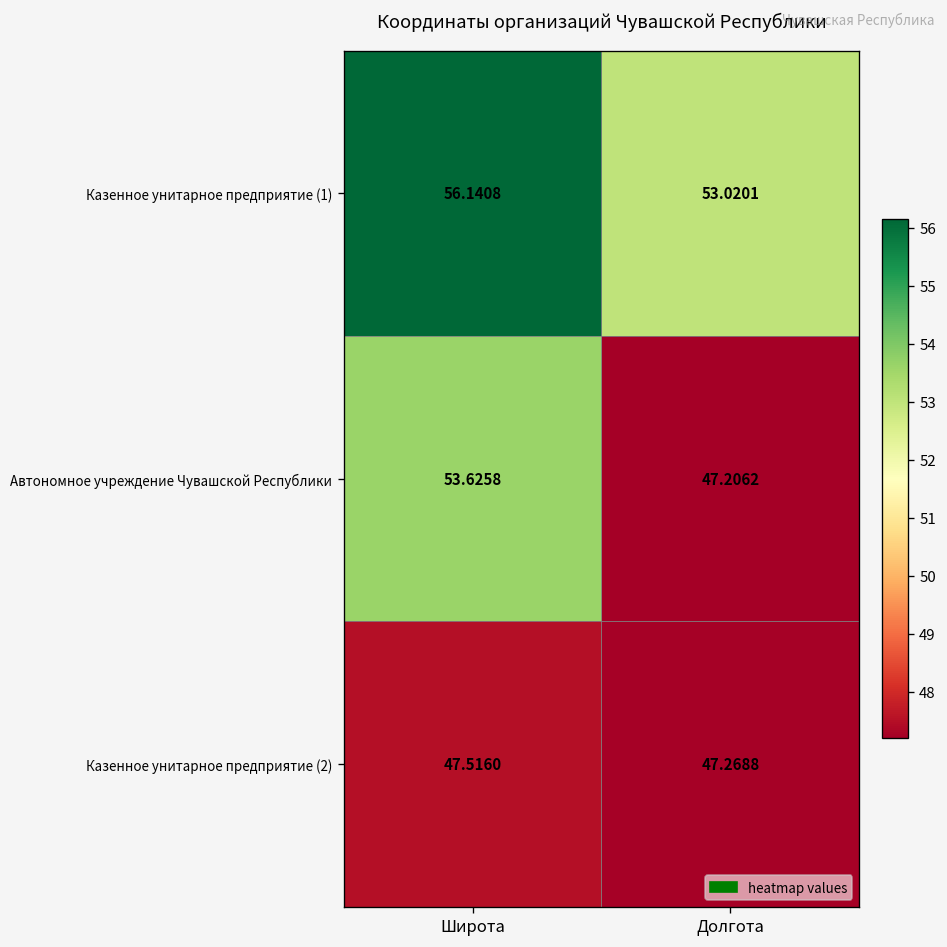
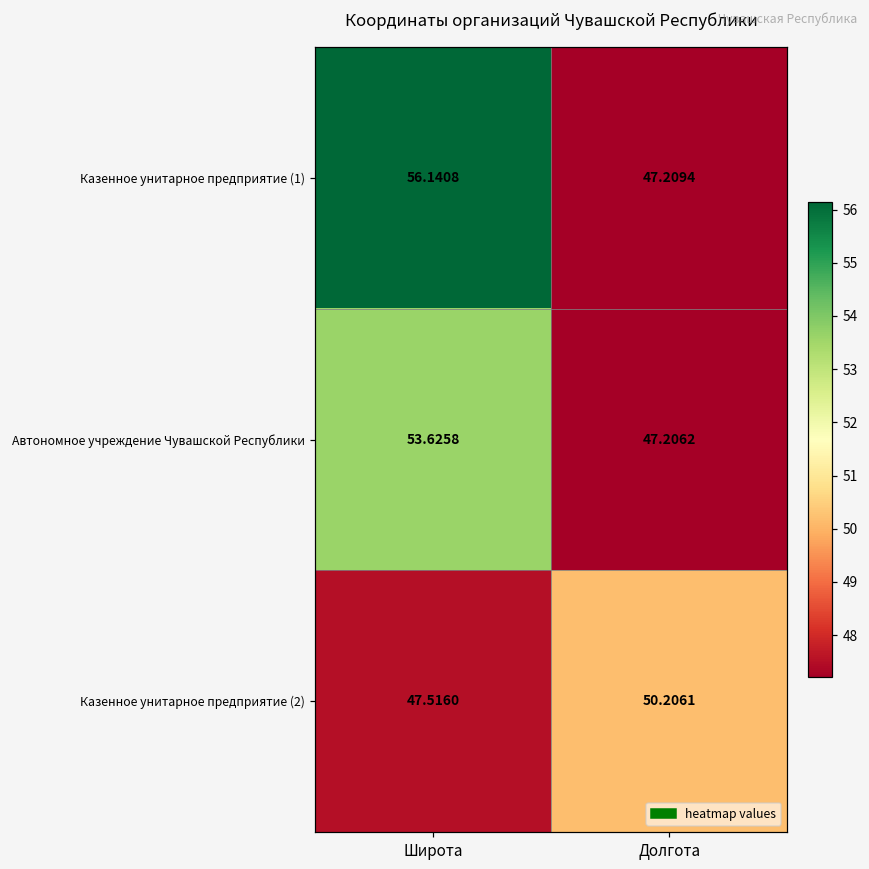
Казенное унитарное предприятие (1), Долгота: 53.0201 -> 47.2094
Казенное унитарное предприятие (2), Долгота: 47.2688 -> 50.2061
